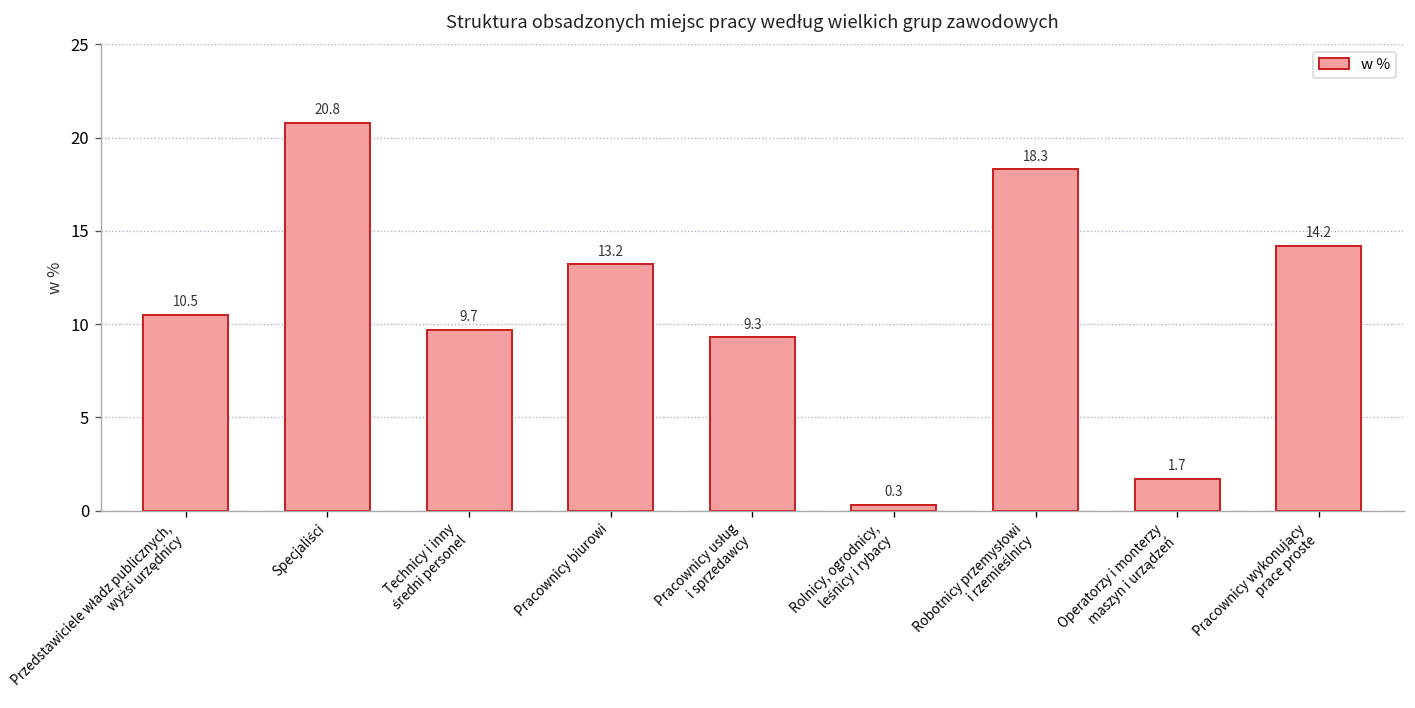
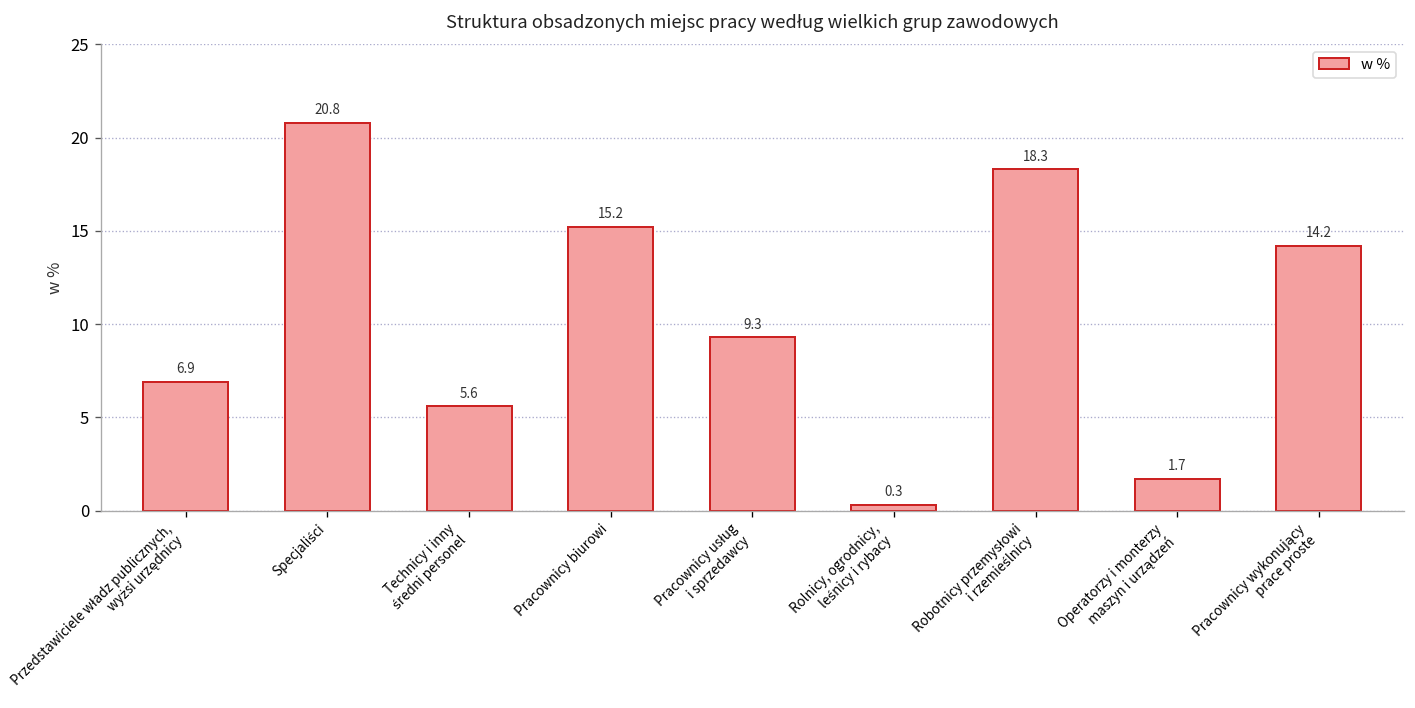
Przedstawiciele władz publicznych, wyżsi urzędnicy: 10.5 -> 6.9
Technicy i inny średni personel: 9.7 -> 5.6
Pracownicy biurowi: 13.2 -> 15.2
